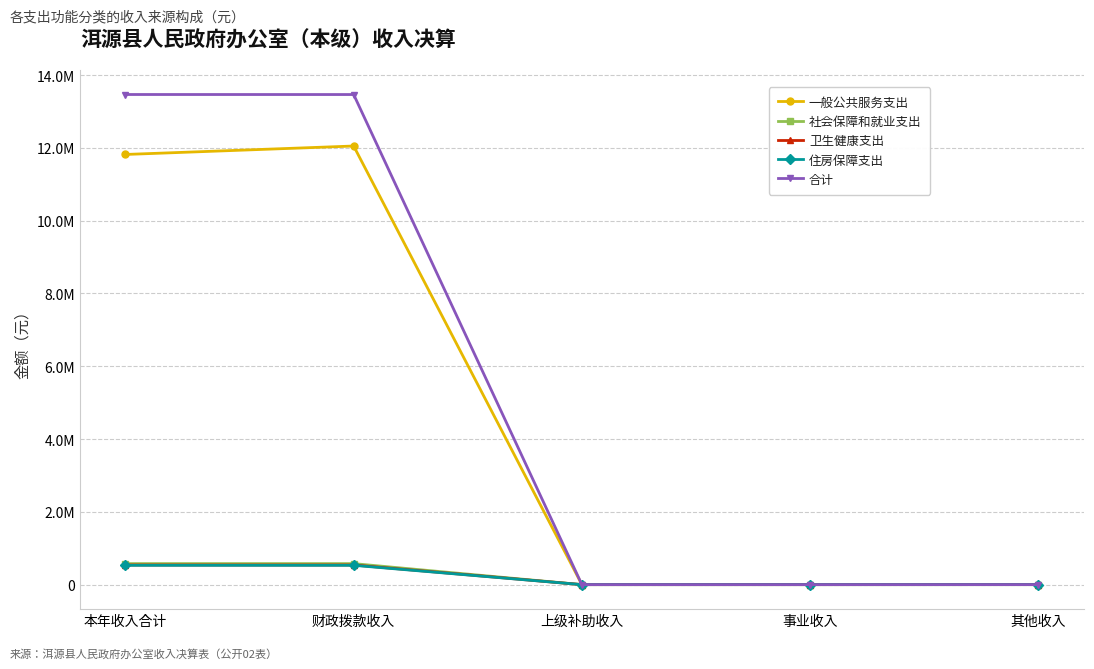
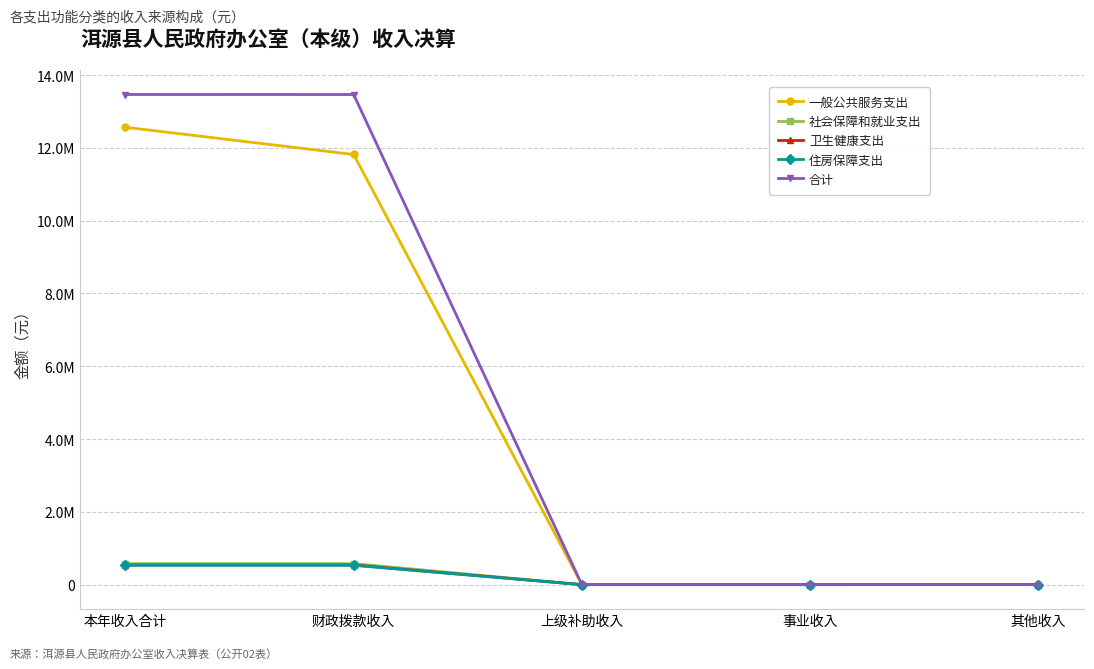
一般公共服务支出, 本年收入合计: 11800000 -> 12600000
一般公共服务支出, 财政拨款收入: 12100000 -> 11800000
